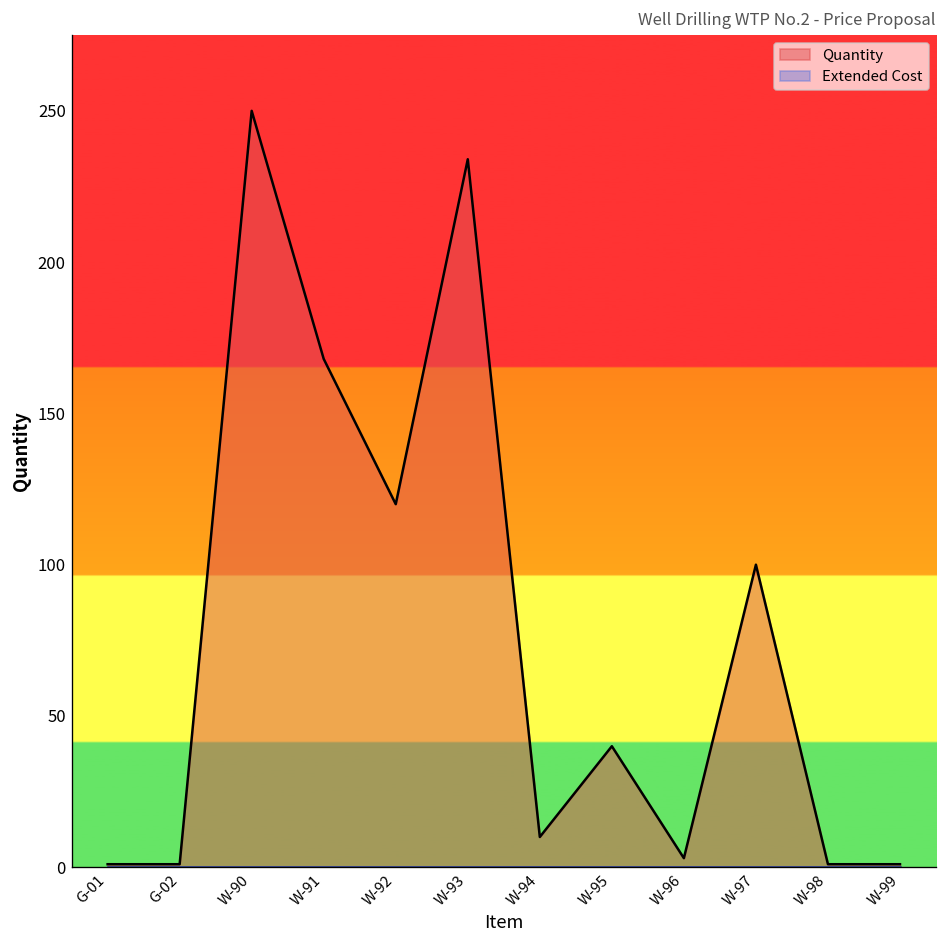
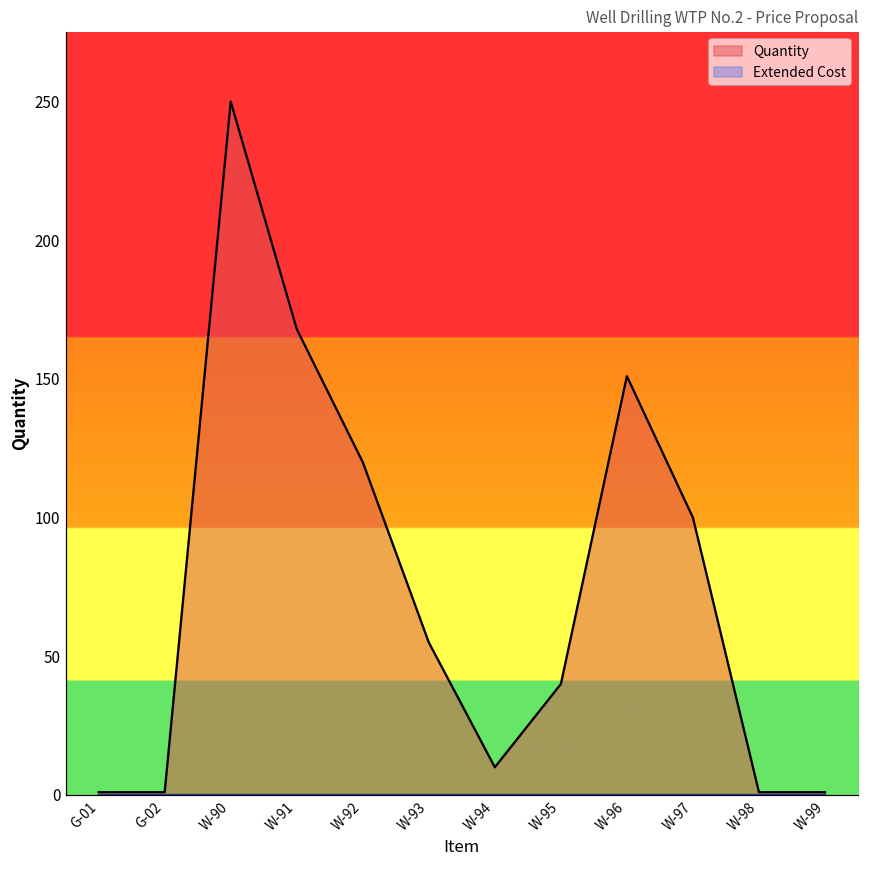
Quantity, W-93: 234 -> 55
Quantity, W-96: 3 -> 151
